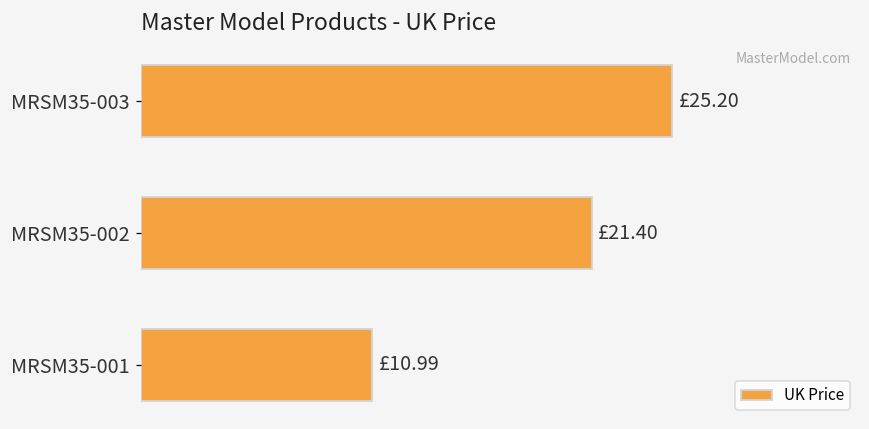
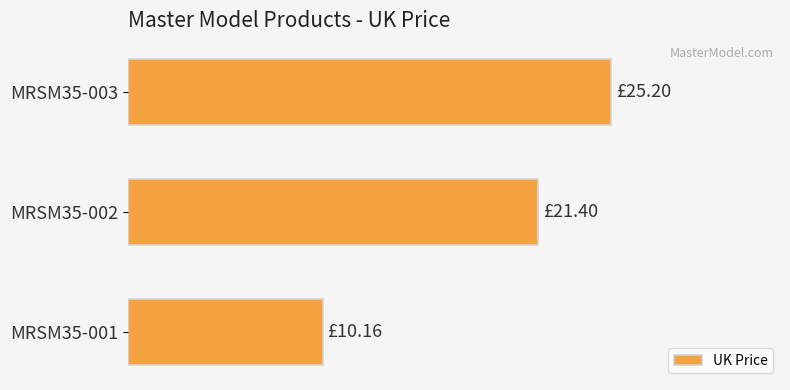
MRSM35-001: £10.99 -> £10.16
